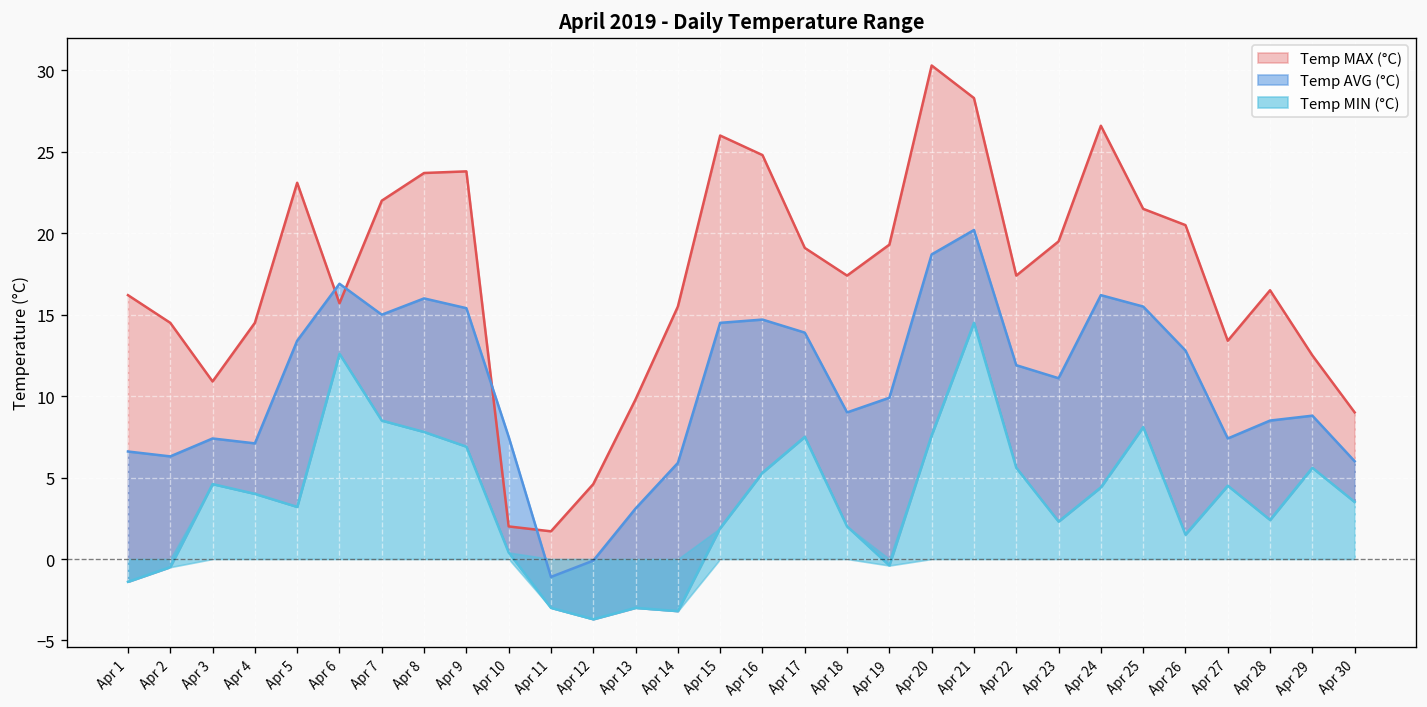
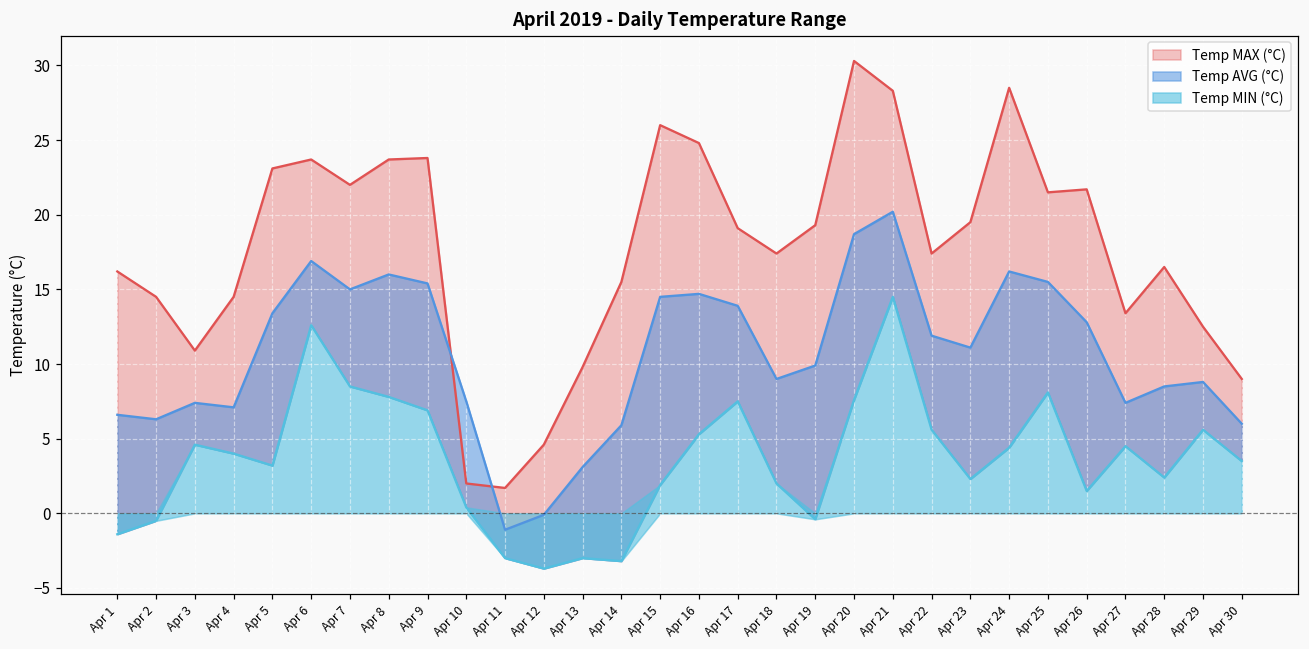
Temp MAX (°C), Apr 6: 15.7 -> 23.7
Temp MAX (°C), Apr 24: 26.6 -> 28.5
Temp MAX (°C), Apr 26: 20.5 -> 21.7
